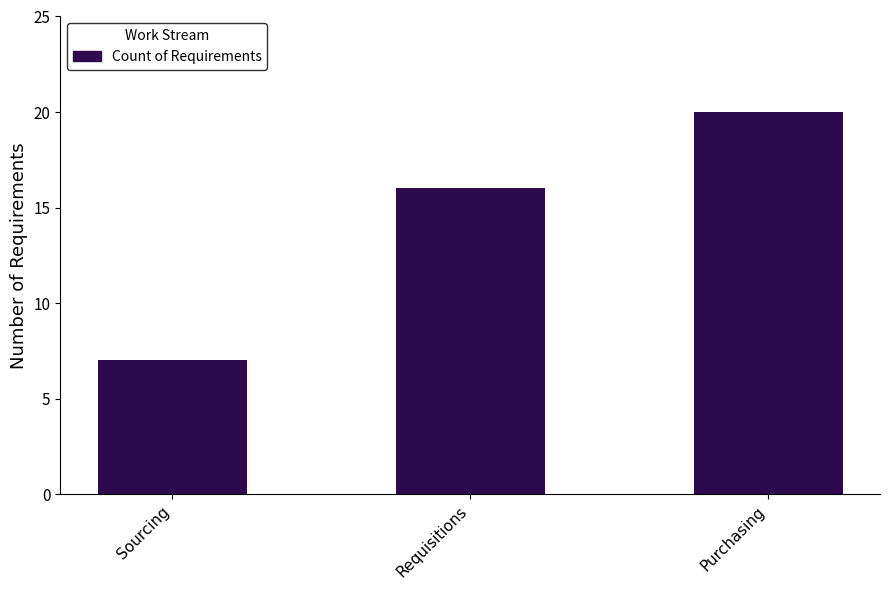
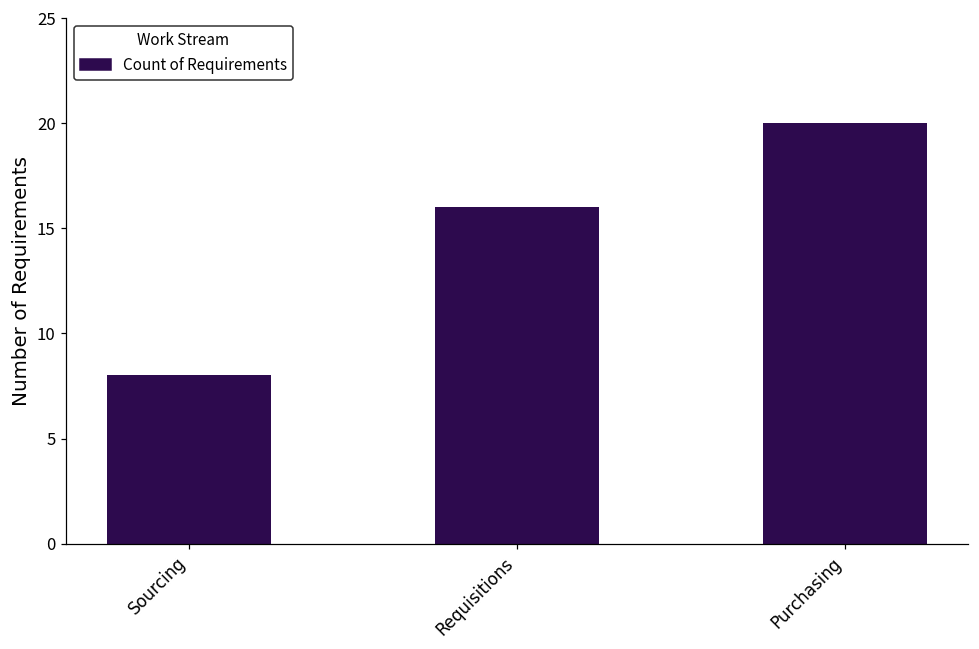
Sourcing: 7 -> 8
